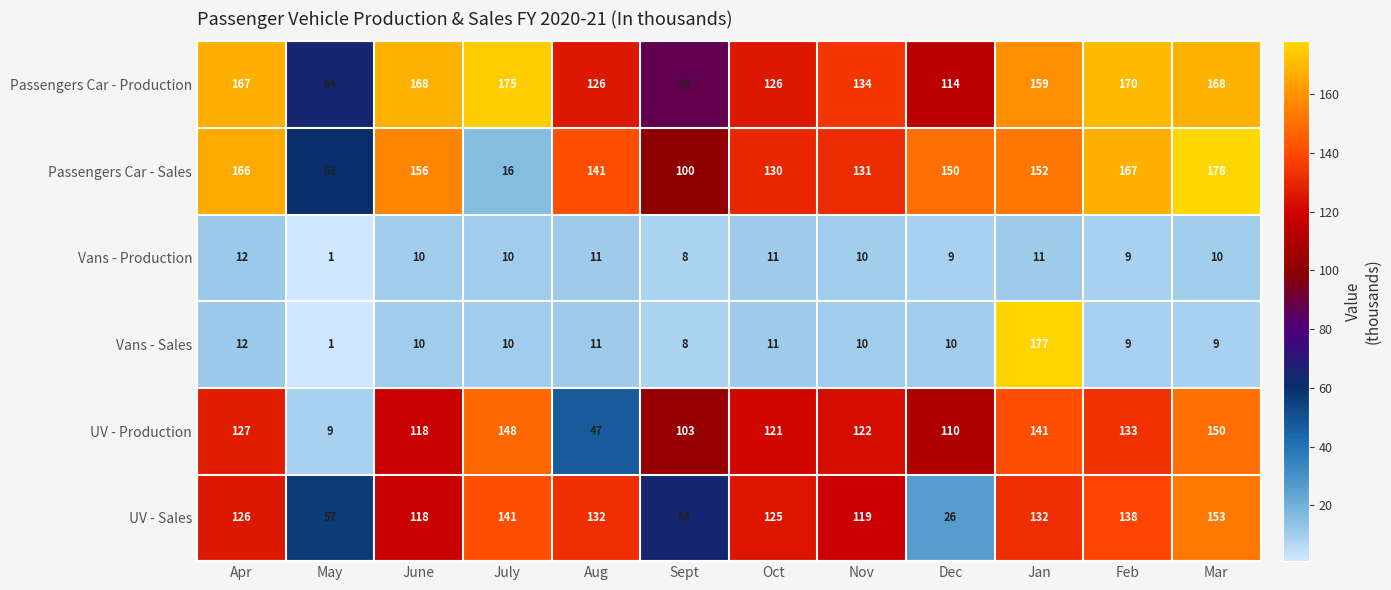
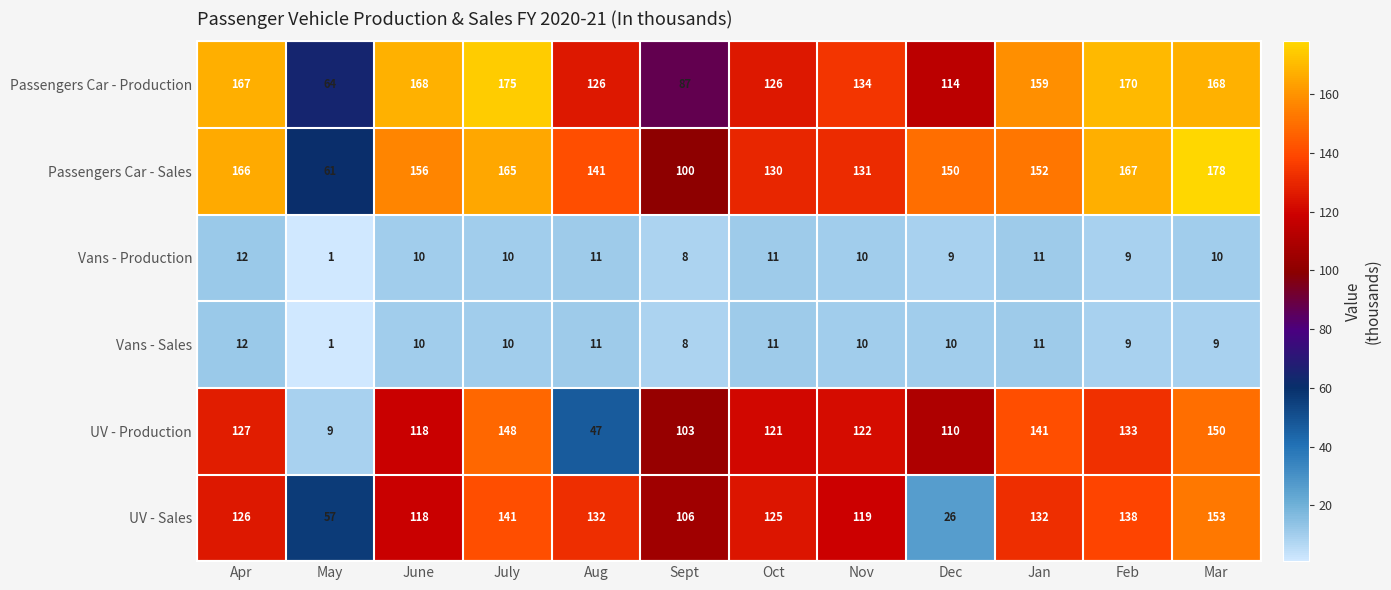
Passengers Car - Sales, July: 16 -> 165
Vans - Sales, Jan: 177 -> 11
UV - Sales, Sept: 64 -> 106
